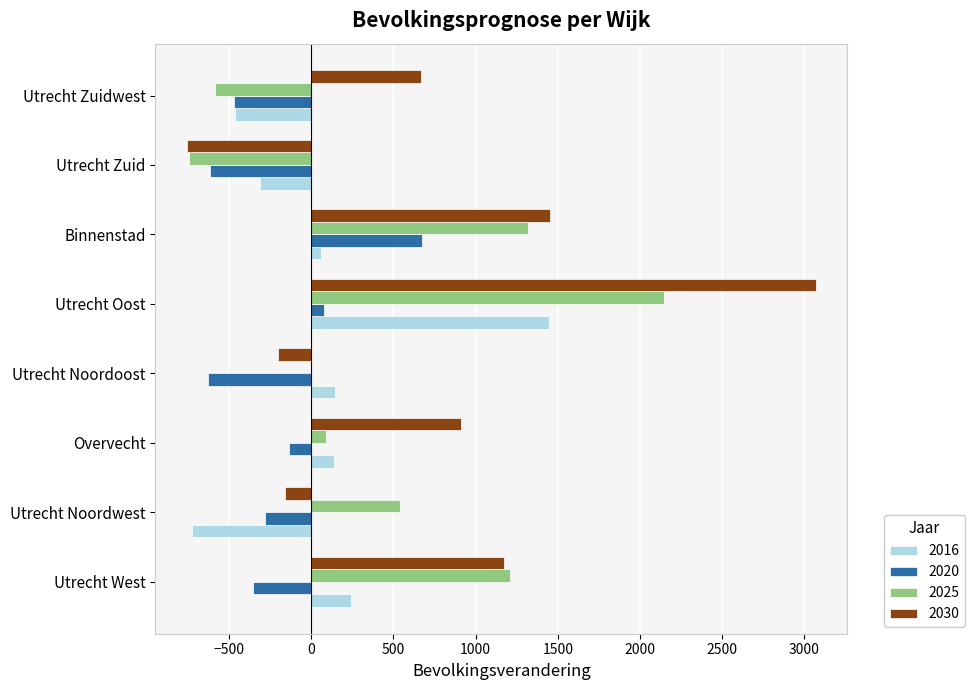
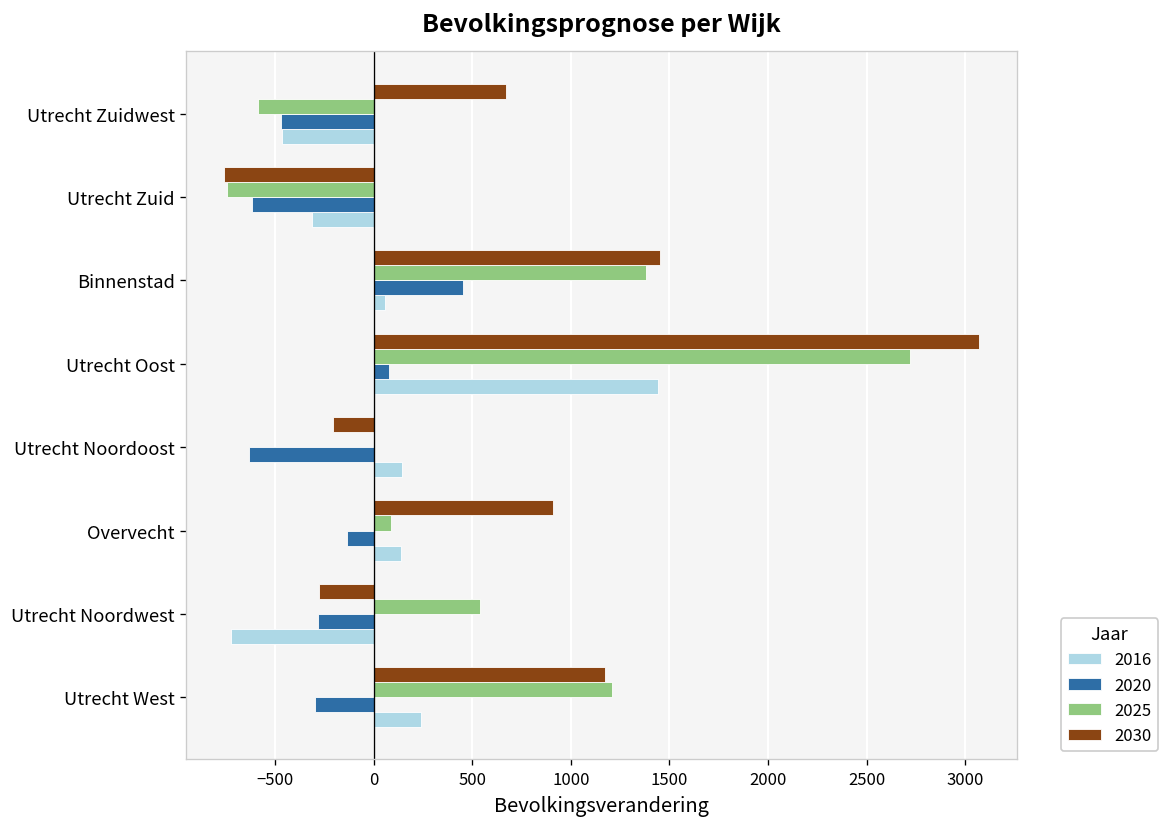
2025, Binnenstad: 1320 -> 1380
2020, Binnenstad: 670 -> 460
2025, Utrecht Oost: 2150 -> 2720
2030, Utrecht Noordwest: -160 -> -280
2020, Utrecht West: -350 -> -300
